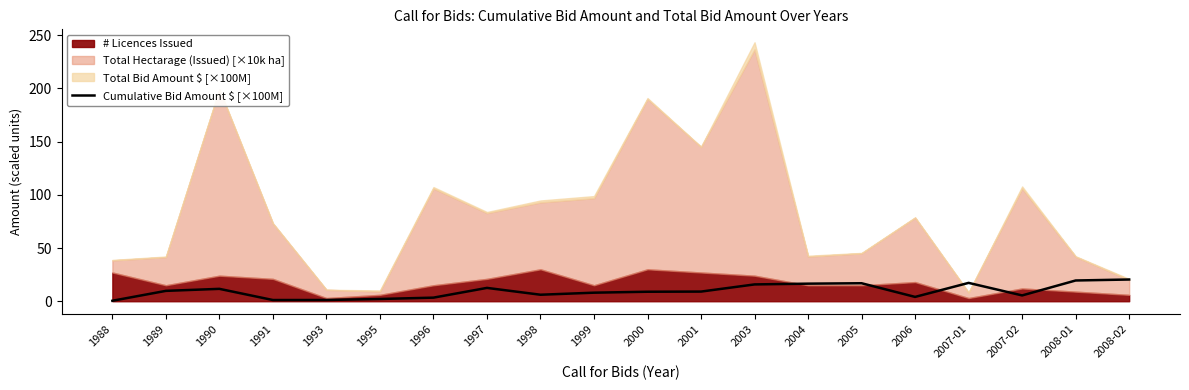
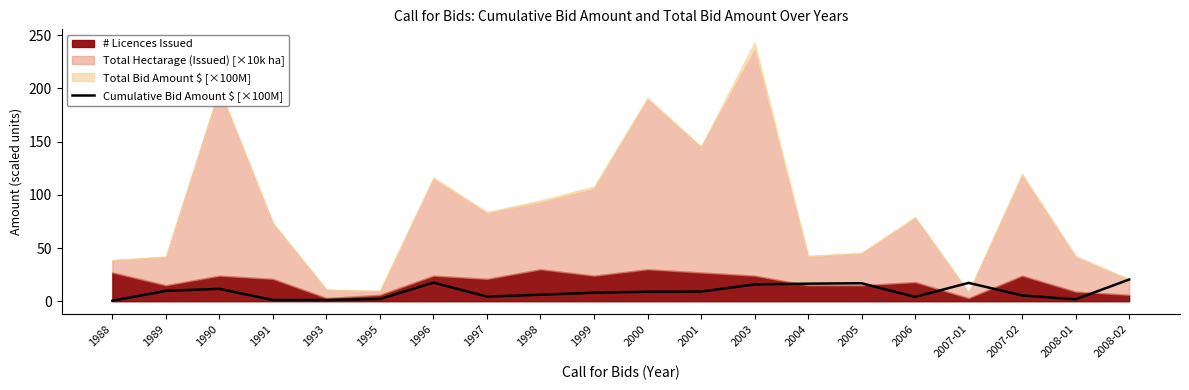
Cumulative Bid Amount $ [×100M], 1996: 3 -> 18
# Licences Issued, 1996: 15 -> 24
Cumulative Bid Amount $ [×100M], 1997: 13 -> 4
# Licences Issued, 1999: 15 -> 24
# Licences Issued, 2007-02: 12 -> 24
Cumulative Bid Amount $ [×100M], 2008-01: 19 -> 2
